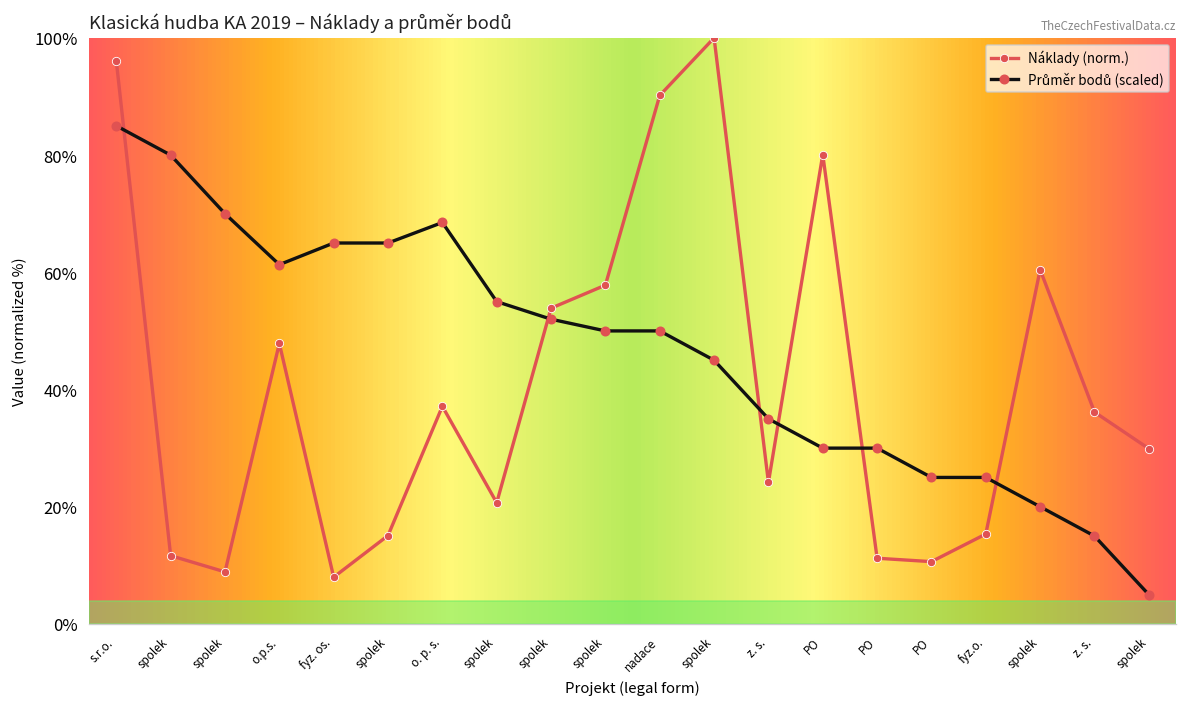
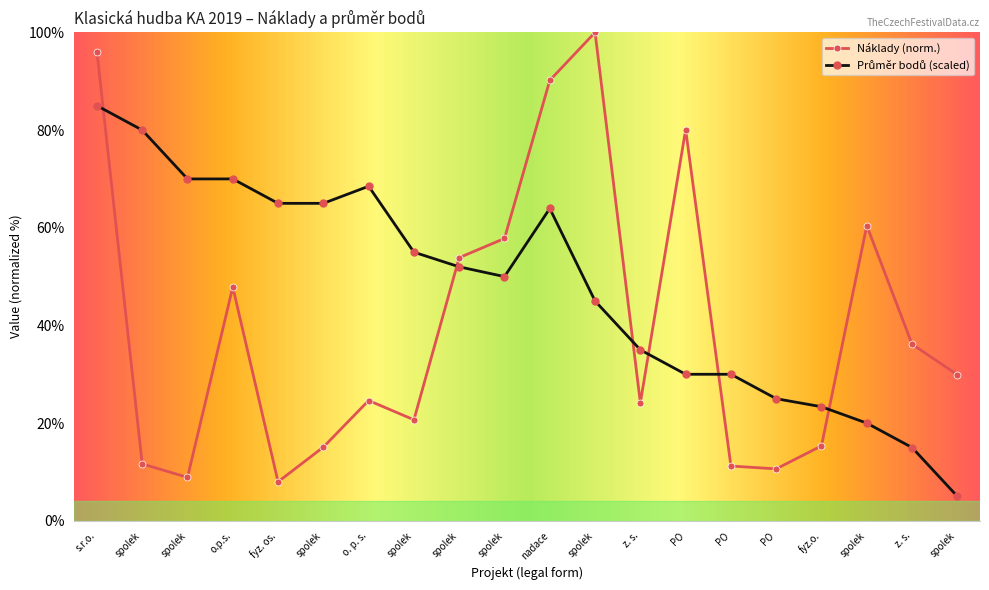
Průměr bodů (scaled), o.p.s.: 61% -> 70%
Náklady (norm.), o. p. s.: 37% -> 25%
Průměr bodů (scaled), nadace: 50% -> 64%
Průměr bodů (scaled), fyz.o.: 25% -> 23%
